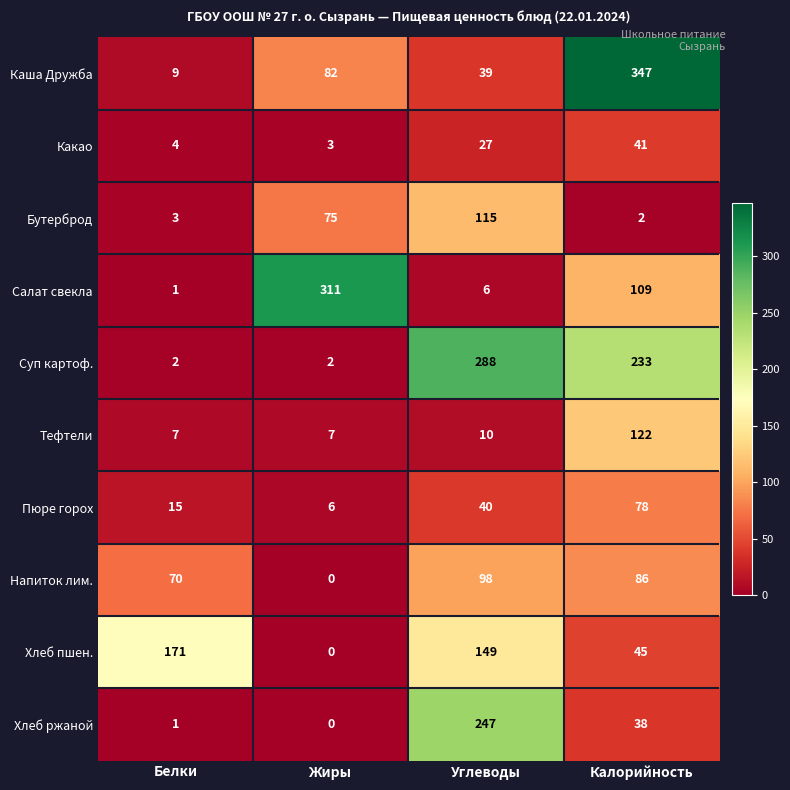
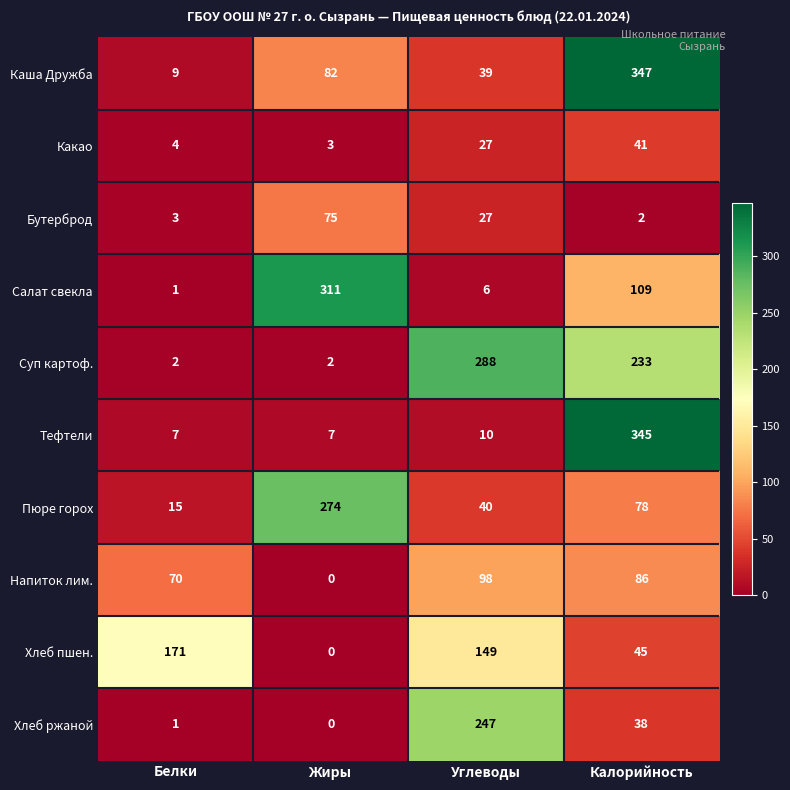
Бутерброд, Углеводы: 115 -> 27
Тефтели, Калорийность: 122 -> 345
Пюре горох, Жиры: 6 -> 274
